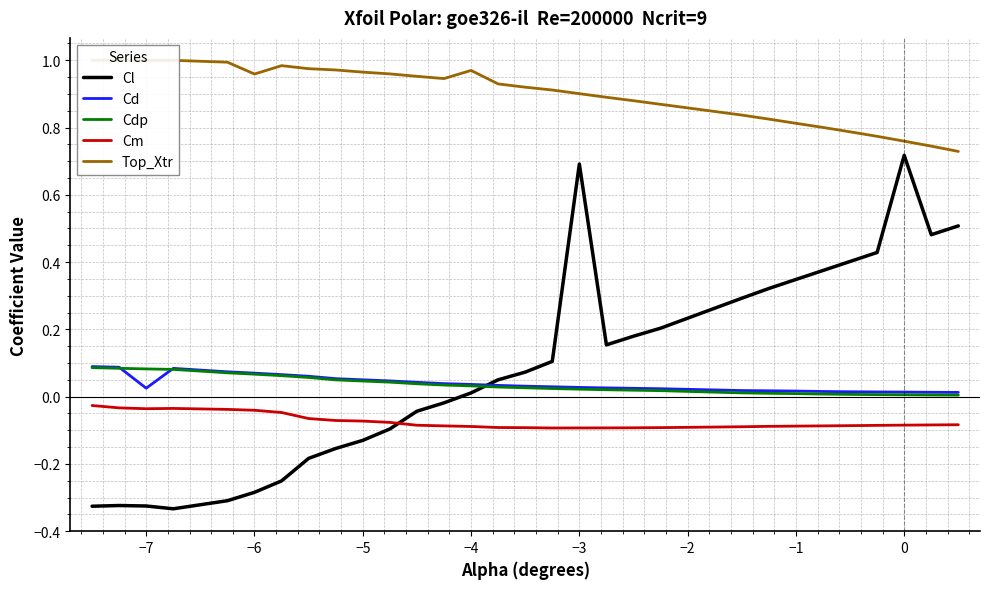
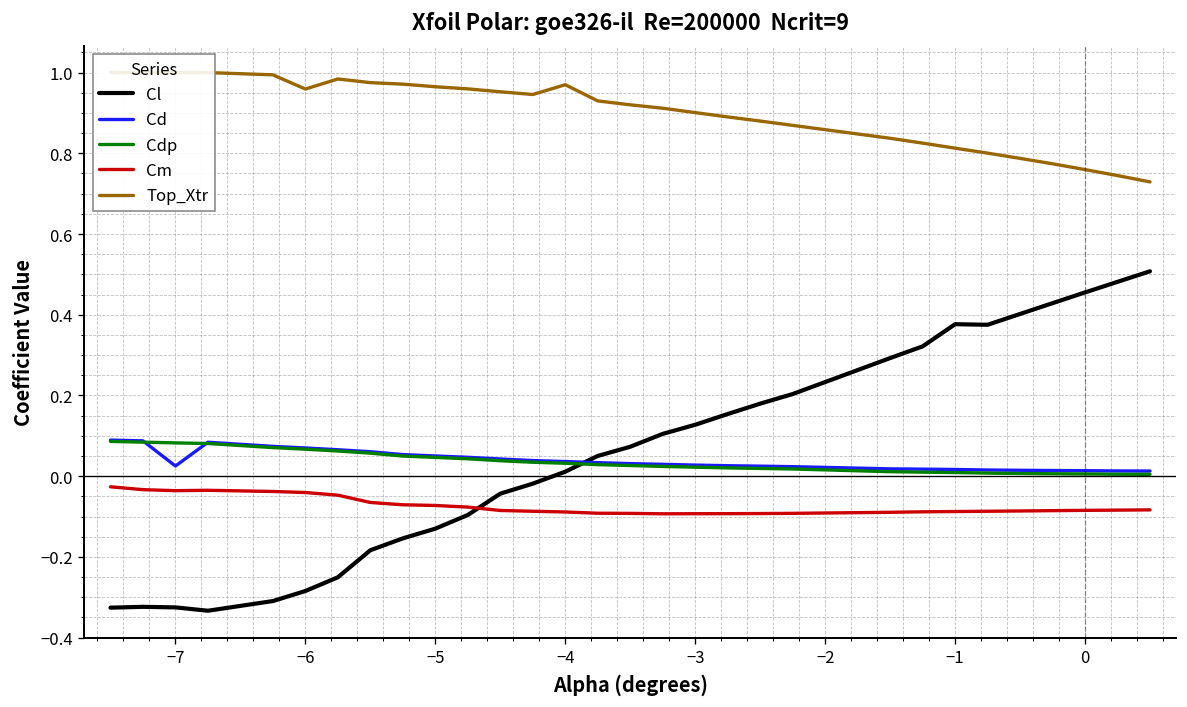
Cl, −3: 0.69 -> 0.13
Cl, −1: 0.35 -> 0.38
Cl, 0: 0.72 -> 0.46
